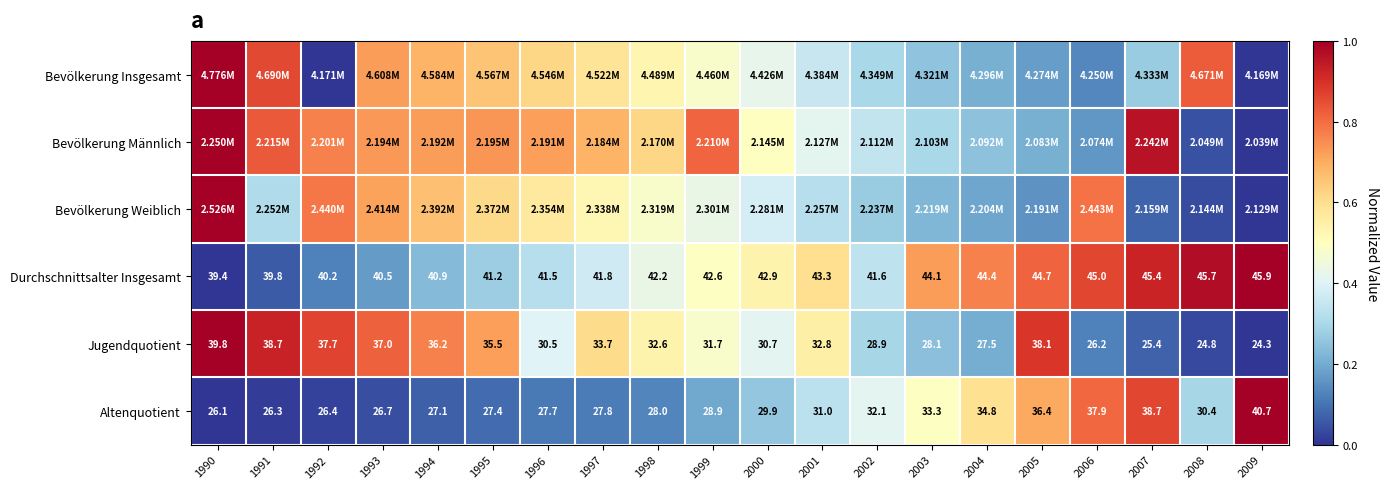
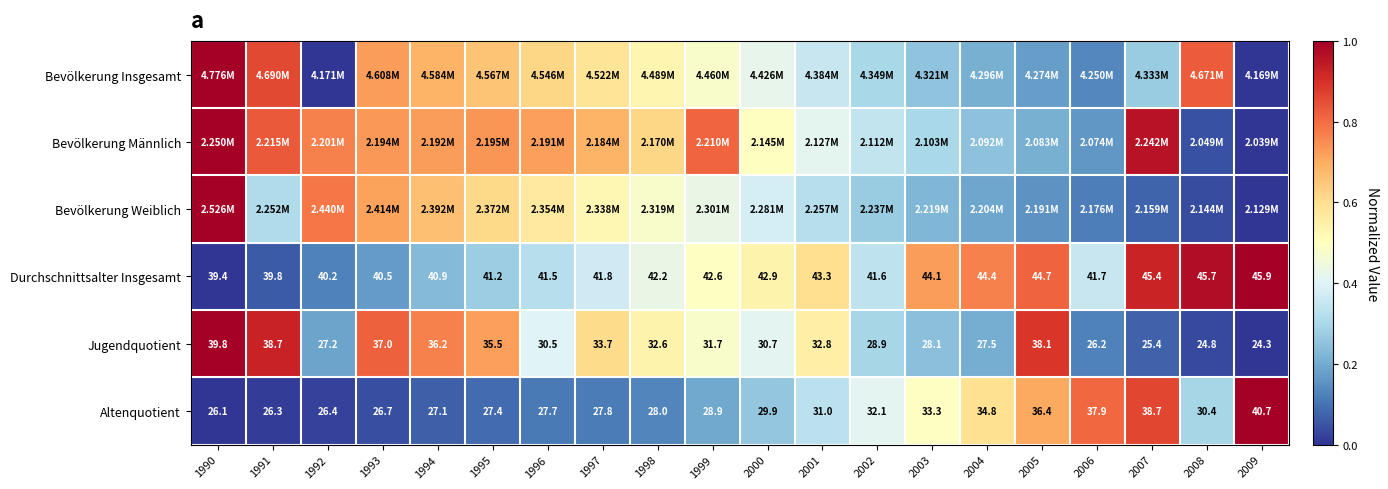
Bevölkerung Weiblich, 2006: 2.443M -> 2.176M
Durchschnittsalter Insgesamt, 2006: 45.0 -> 41.7
Jugendquotient, 1992: 37.7 -> 27.2
